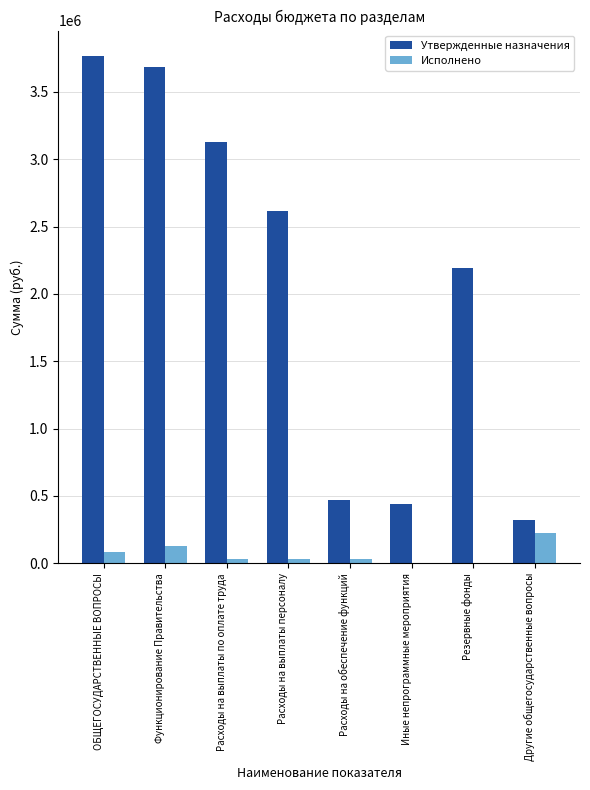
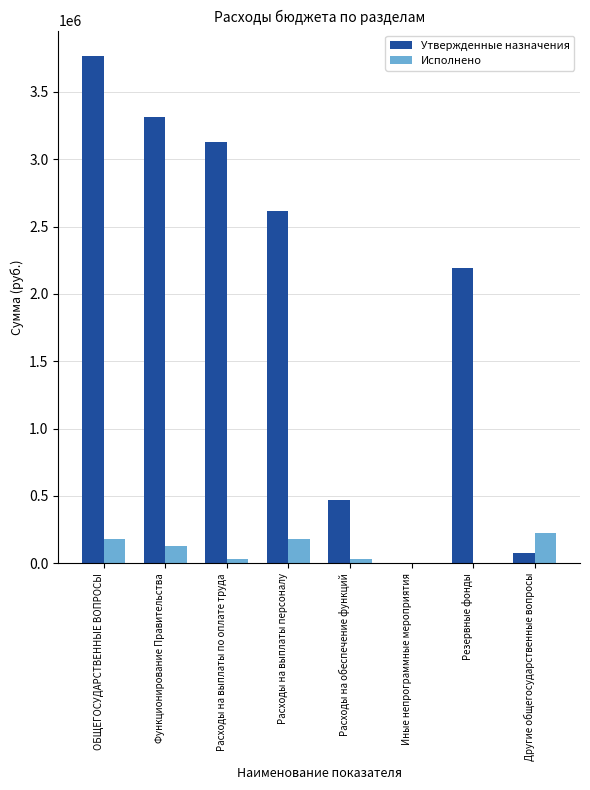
Исполнено, ОБЩЕГОСУДАРСТВЕННЫЕ ВОПРОСЫ: 90000 -> 180000
Утвержденные назначения, Функционирование Правительства: 3680000 -> 3320000
Исполнено, Расходы на выплаты персоналу: 40000 -> 180000
Утвержденные назначения, Иные непрограммные мероприятия: 440000 -> 0
Утвержденные назначения, Другие общегосударственные вопросы: 320000 -> 80000
